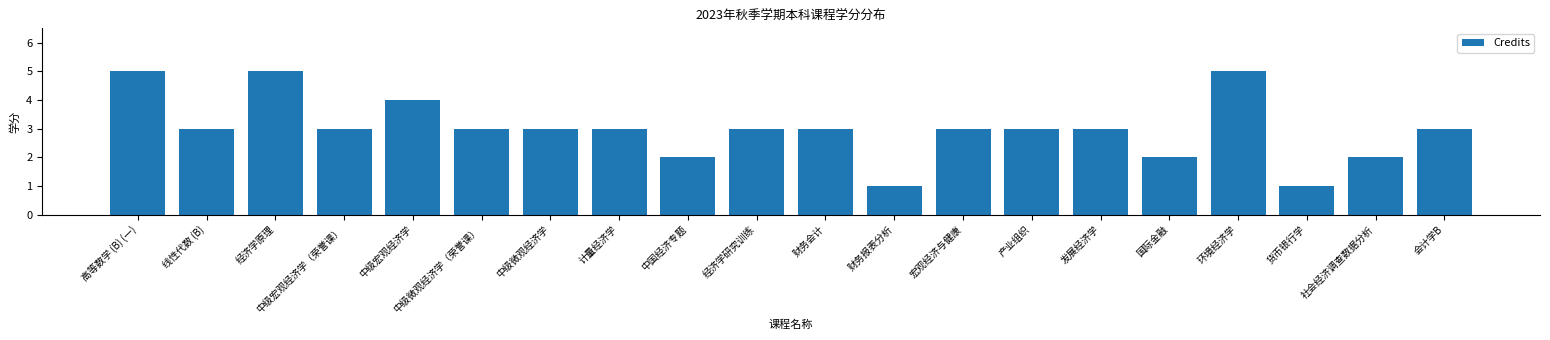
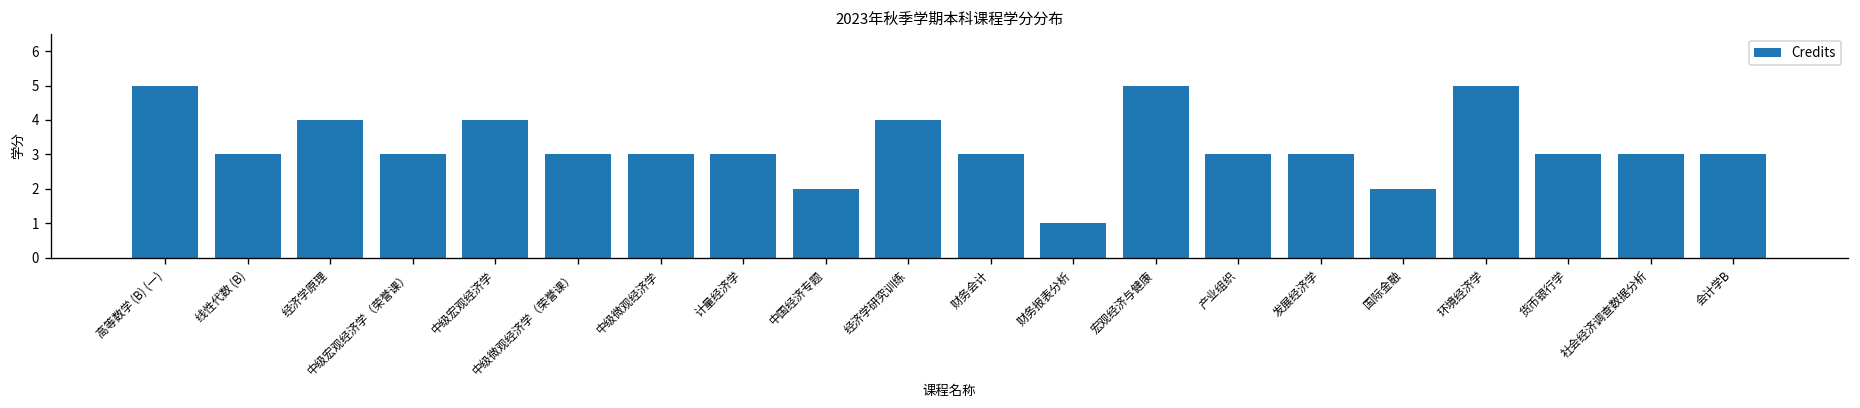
经济学原理: 5 -> 4
经济学研究训练: 3 -> 4
宏观经济与健康: 3 -> 5
货币银行学: 1 -> 3
社会经济调查数据分析: 2 -> 3
